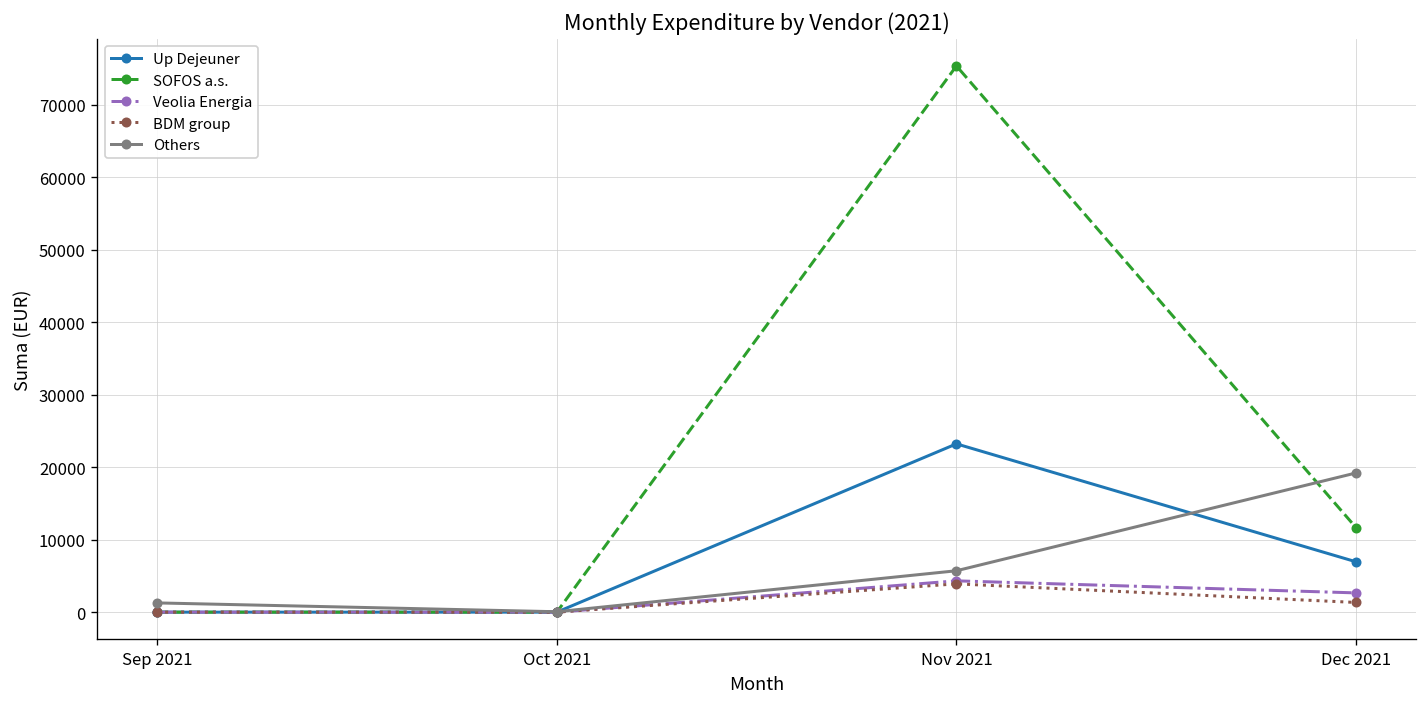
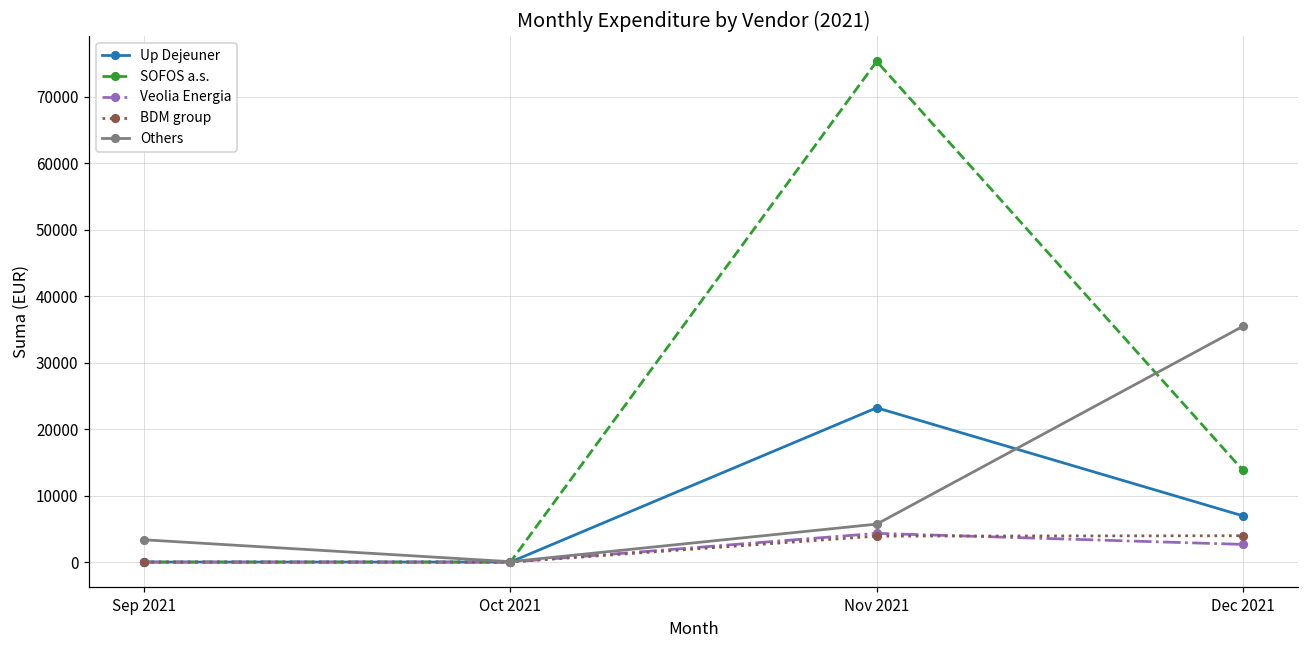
Others, Sep 2021: 1000 -> 3000
SOFOS a.s., Dec 2021: 12000 -> 14000
BDM group, Dec 2021: 1000 -> 4000
Others, Dec 2021: 19000 -> 35000
